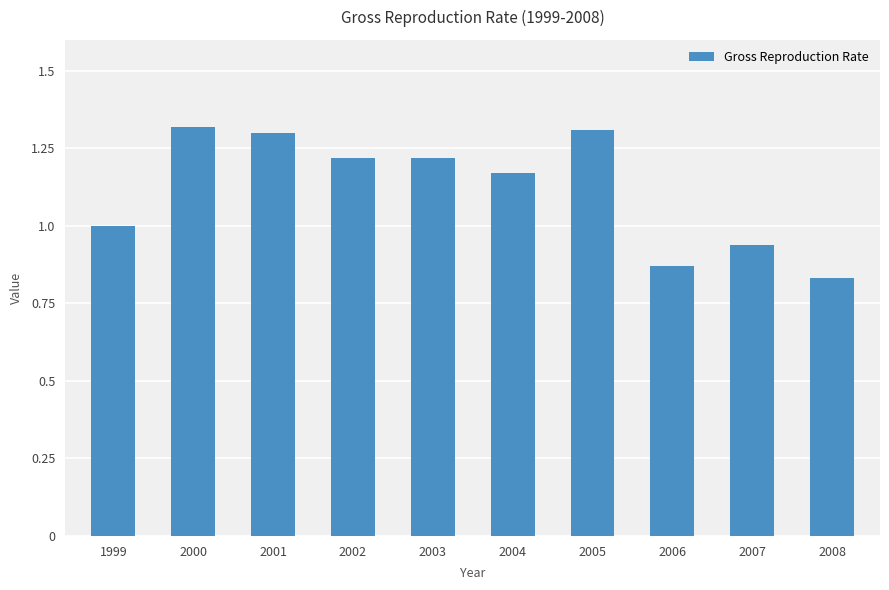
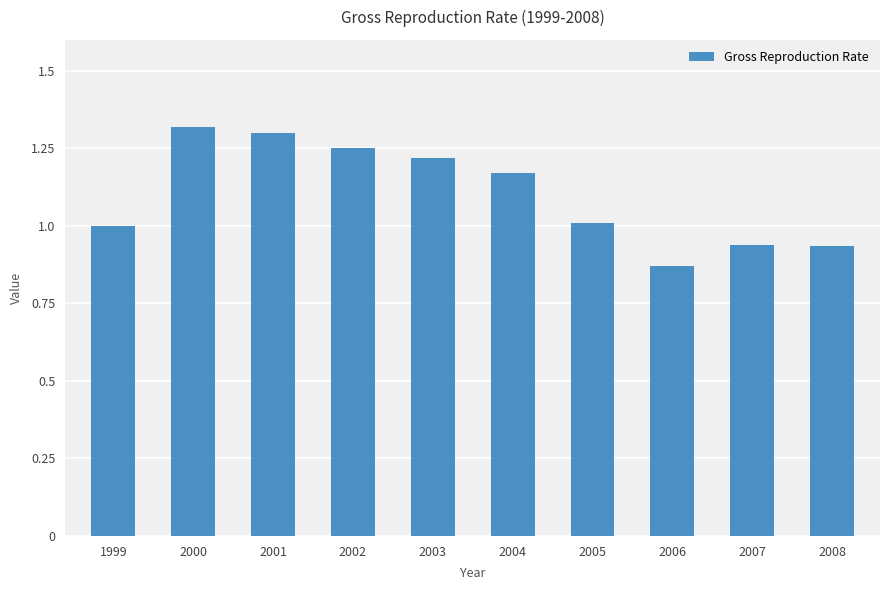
2002: 1.22 -> 1.25
2005: 1.31 -> 1.01
2008: 0.83 -> 0.94
